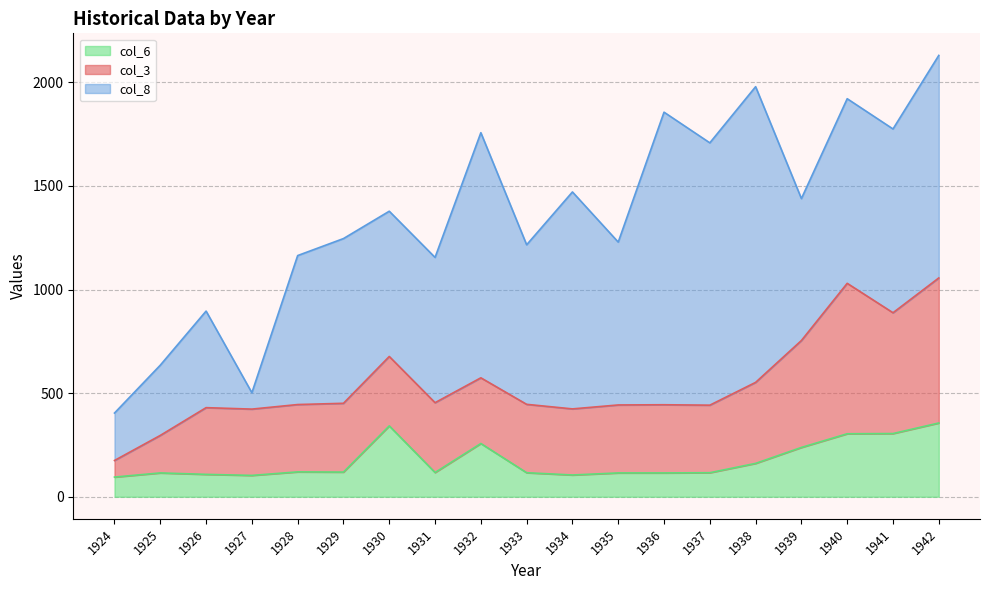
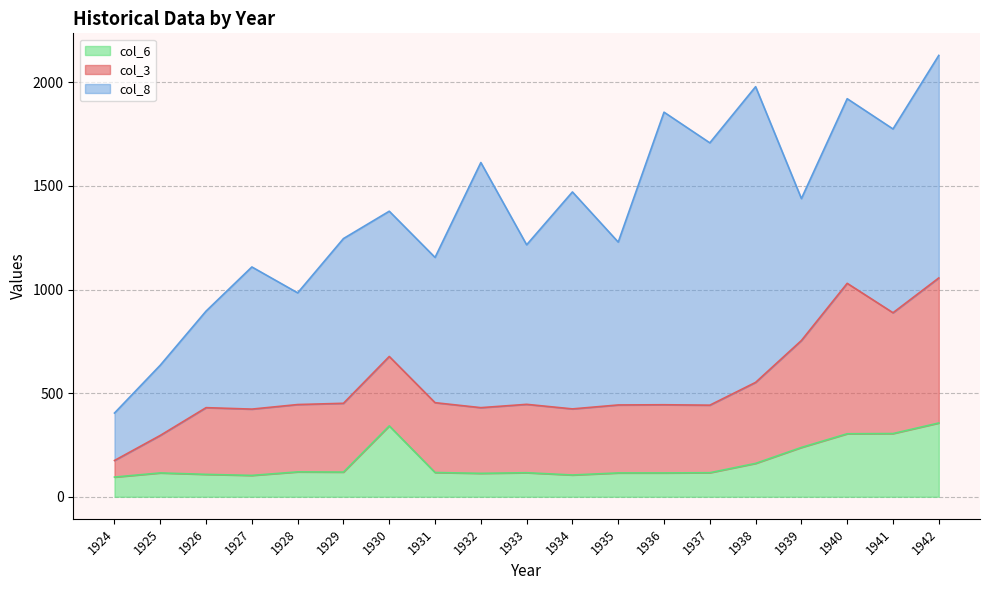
col_8, 1927: 80 -> 690
col_8, 1928: 720 -> 540
col_6, 1932: 260 -> 110
